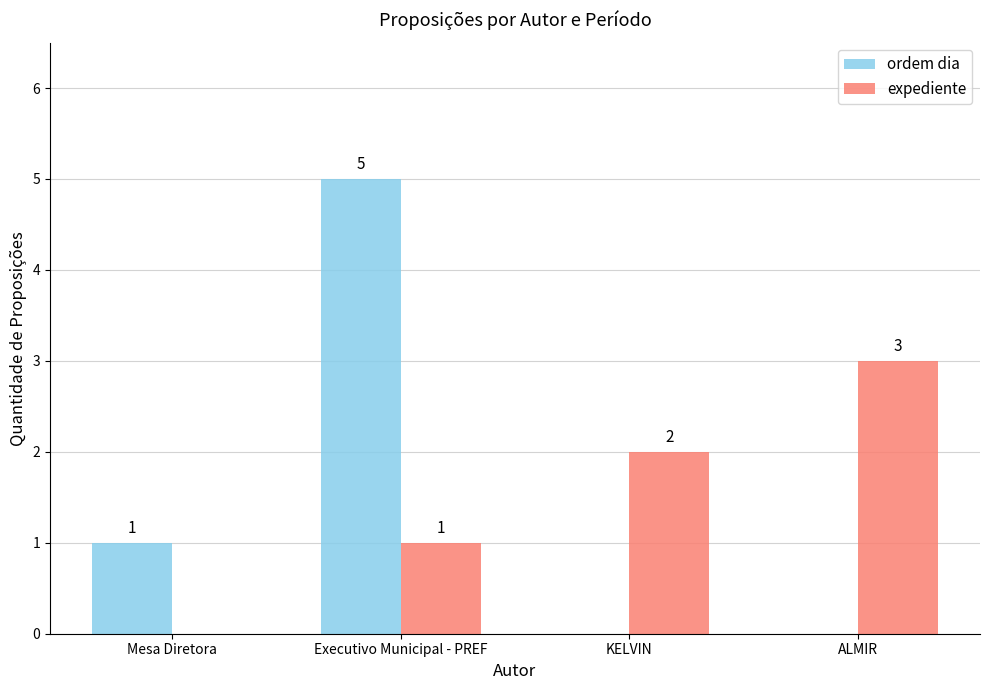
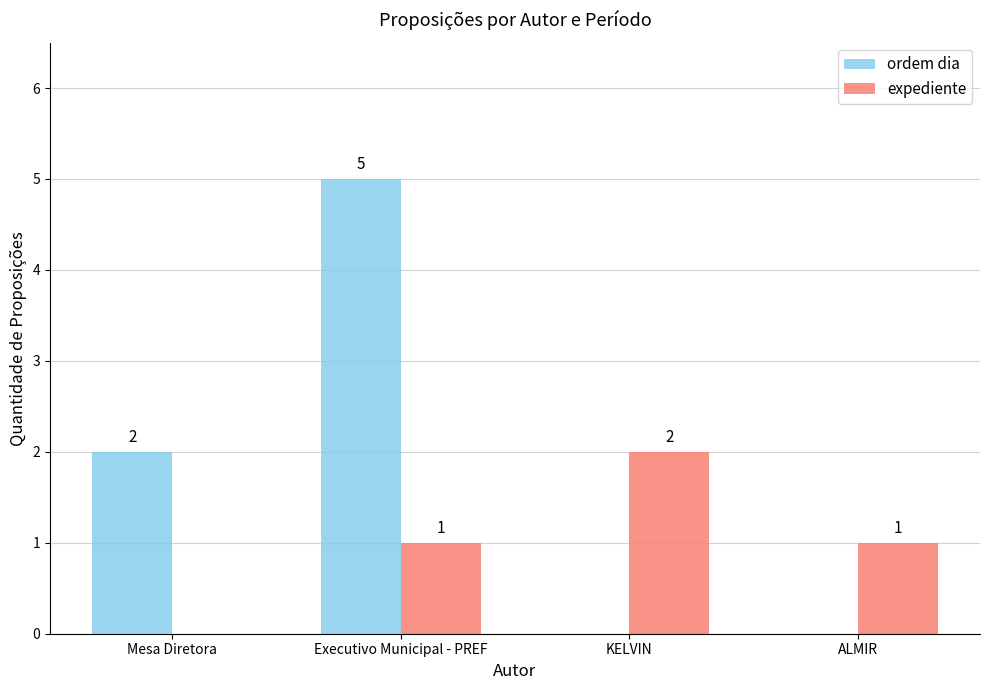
ordem dia, Mesa Diretora: 1 -> 2
expediente, ALMIR: 3 -> 1
